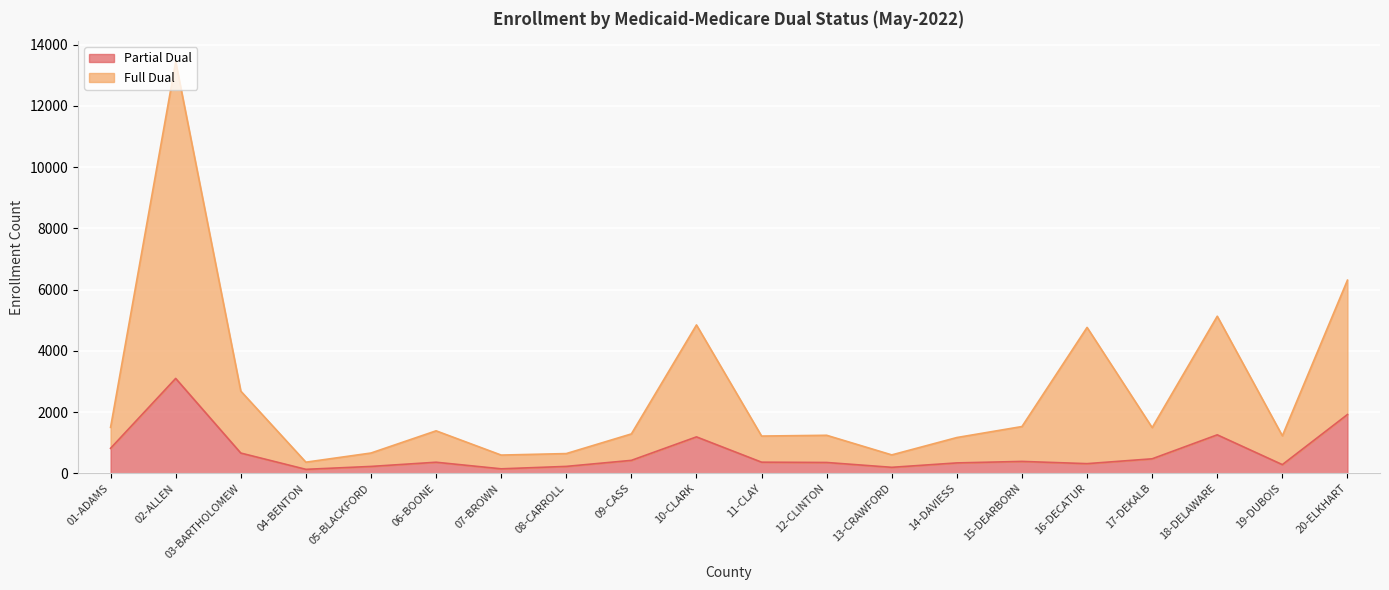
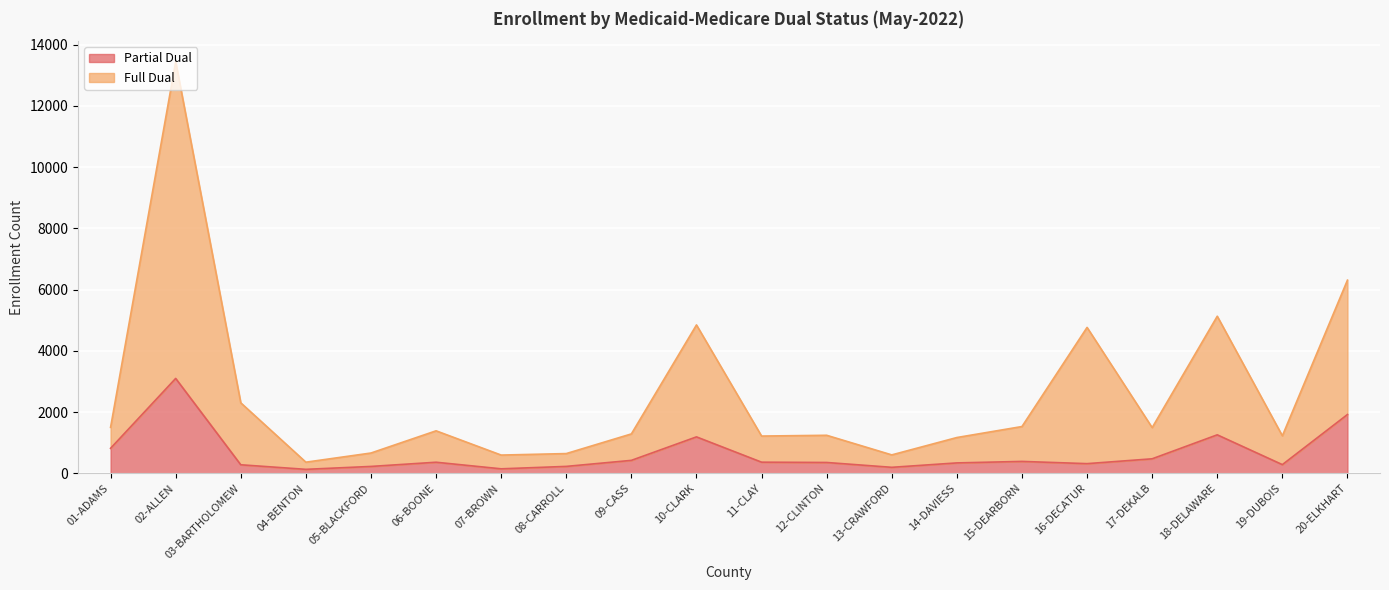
Partial Dual, 03-BARTHOLOMEW: 700 -> 300
